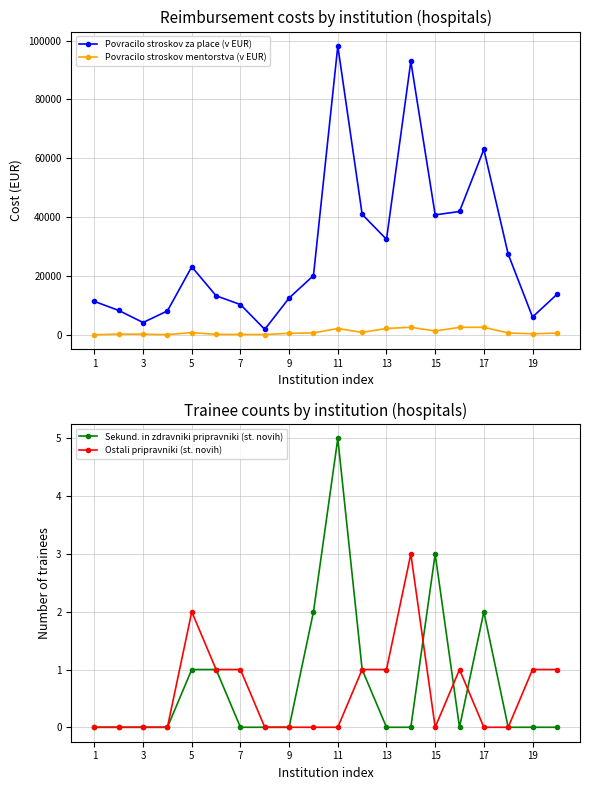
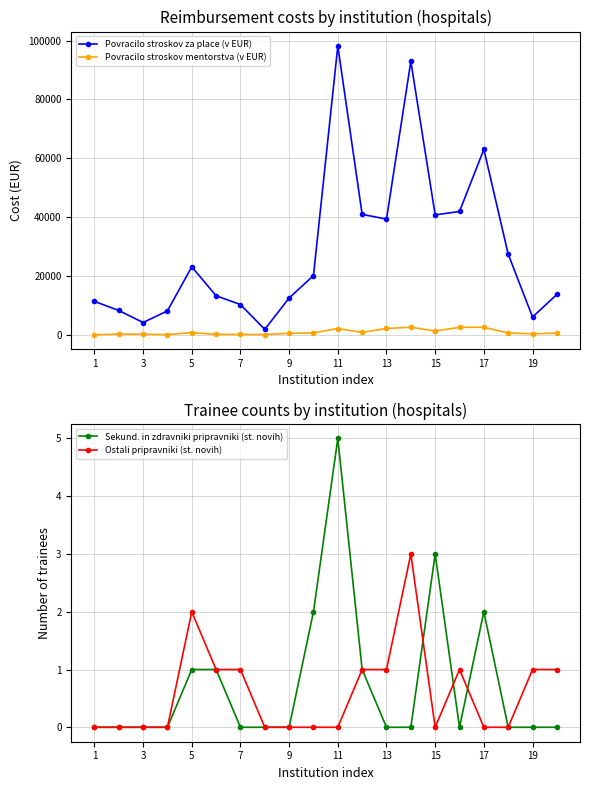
Reimbursement costs by institution (hospitals), Povracilo stroskov za place (v EUR), 13: 32000 -> 39000
